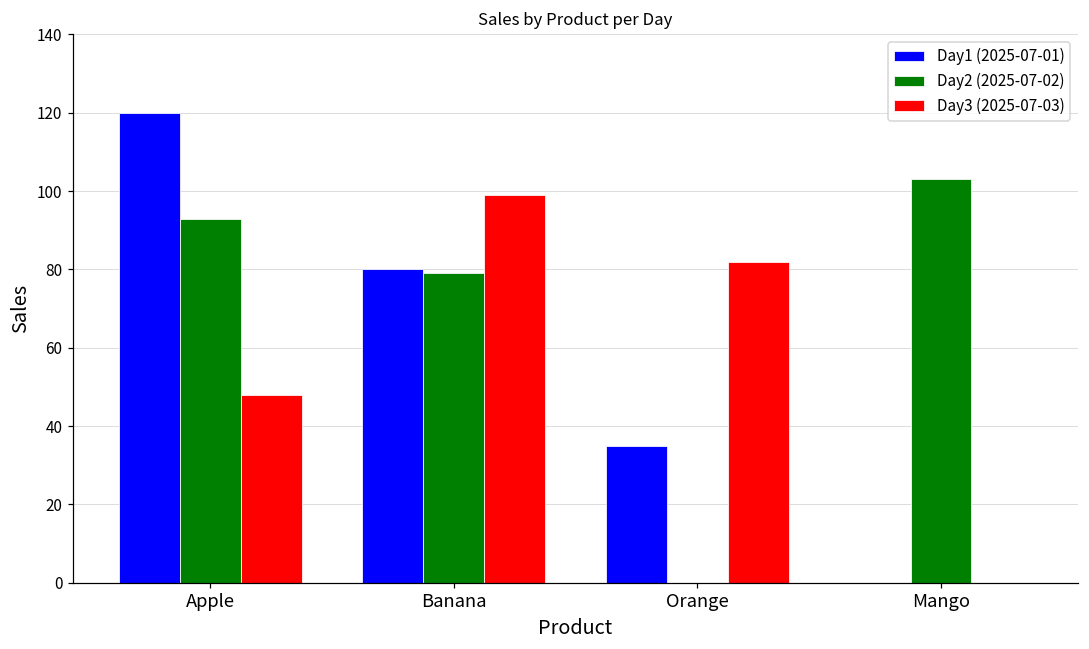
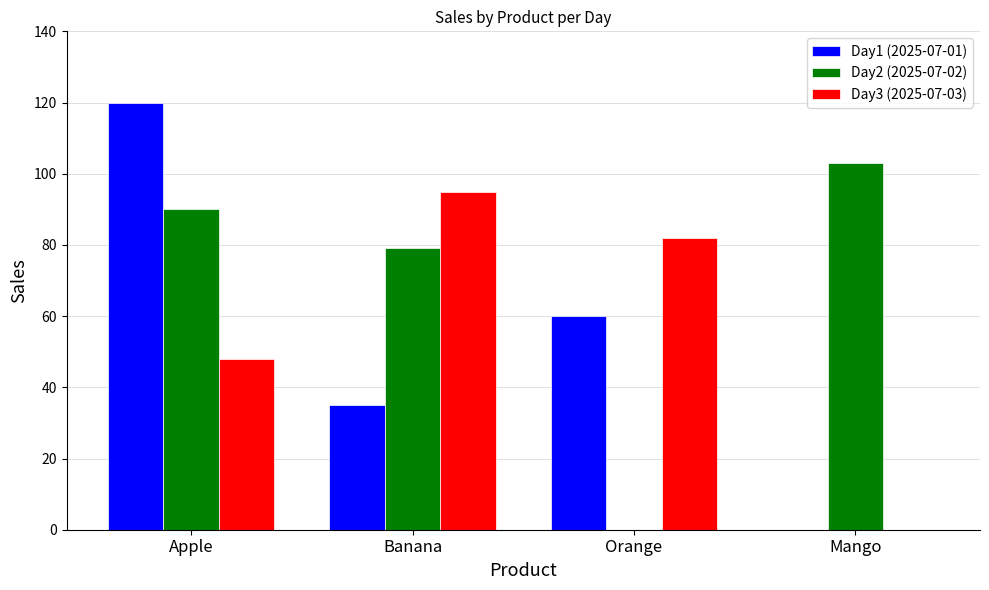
Day2 (2025-07-02), Apple: 93 -> 90
Day1 (2025-07-01), Banana: 80 -> 35
Day3 (2025-07-03), Banana: 99 -> 95
Day1 (2025-07-01), Orange: 35 -> 60
